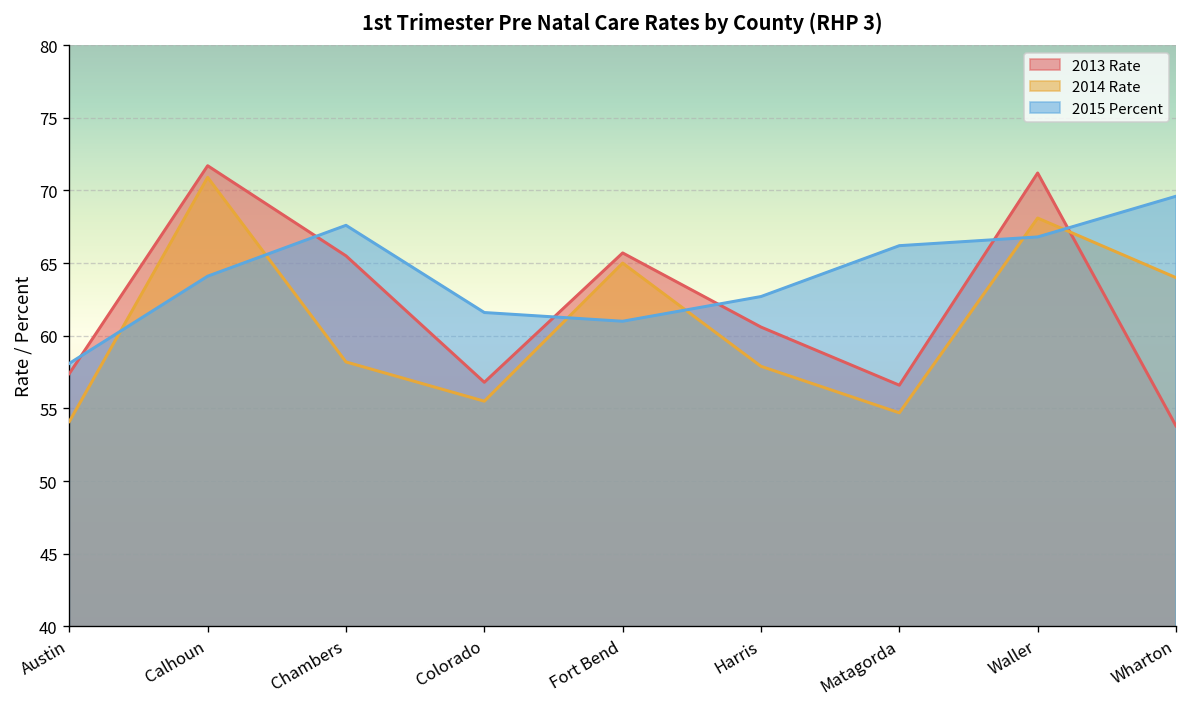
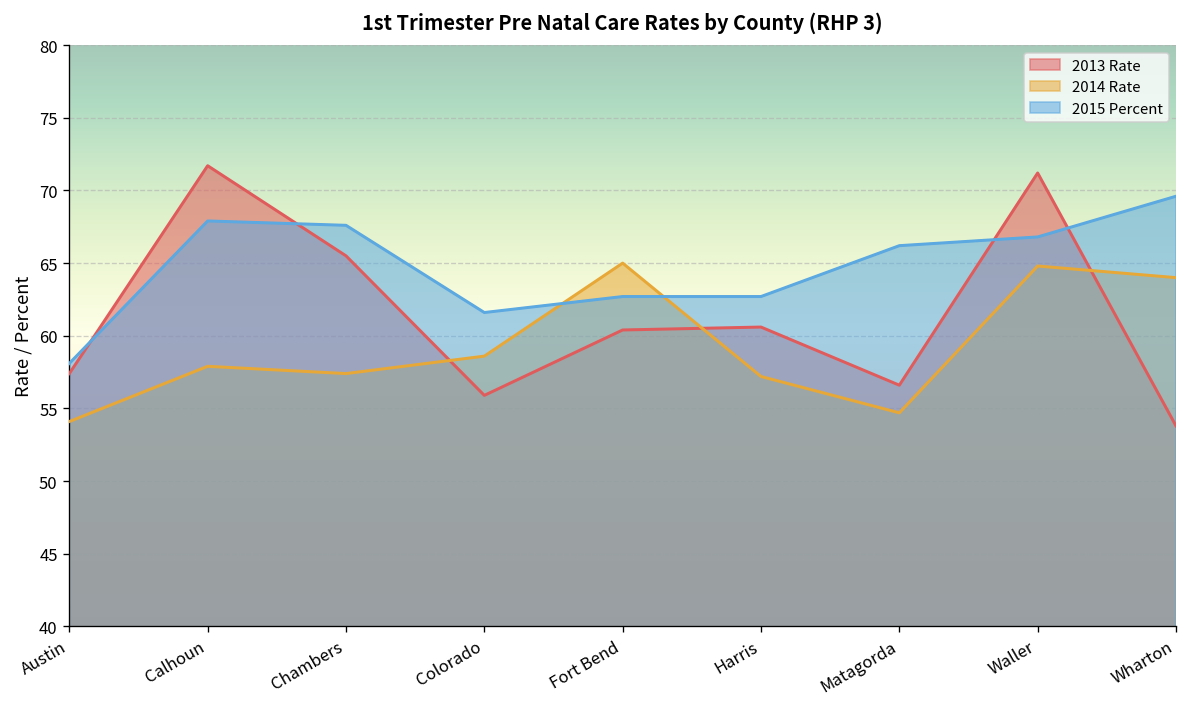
2014 Rate, Calhoun: 70.9 -> 57.9
2015 Percent, Calhoun: 64.1 -> 67.9
2014 Rate, Chambers: 58.2 -> 57.4
2013 Rate, Colorado: 56.8 -> 55.9
2014 Rate, Colorado: 55.5 -> 58.6
2013 Rate, Fort Bend: 65.7 -> 60.4
2015 Percent, Fort Bend: 61.0 -> 62.7
2014 Rate, Harris: 57.9 -> 57.2
2014 Rate, Waller: 68.1 -> 64.8
